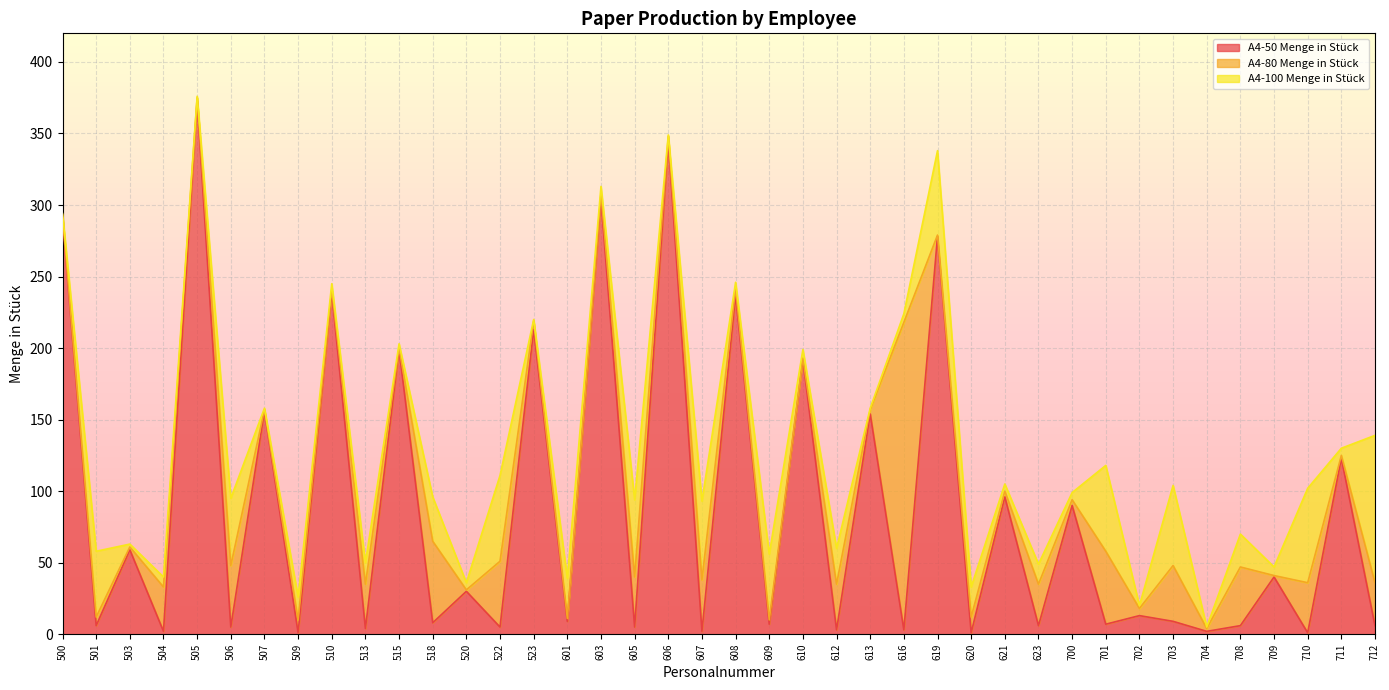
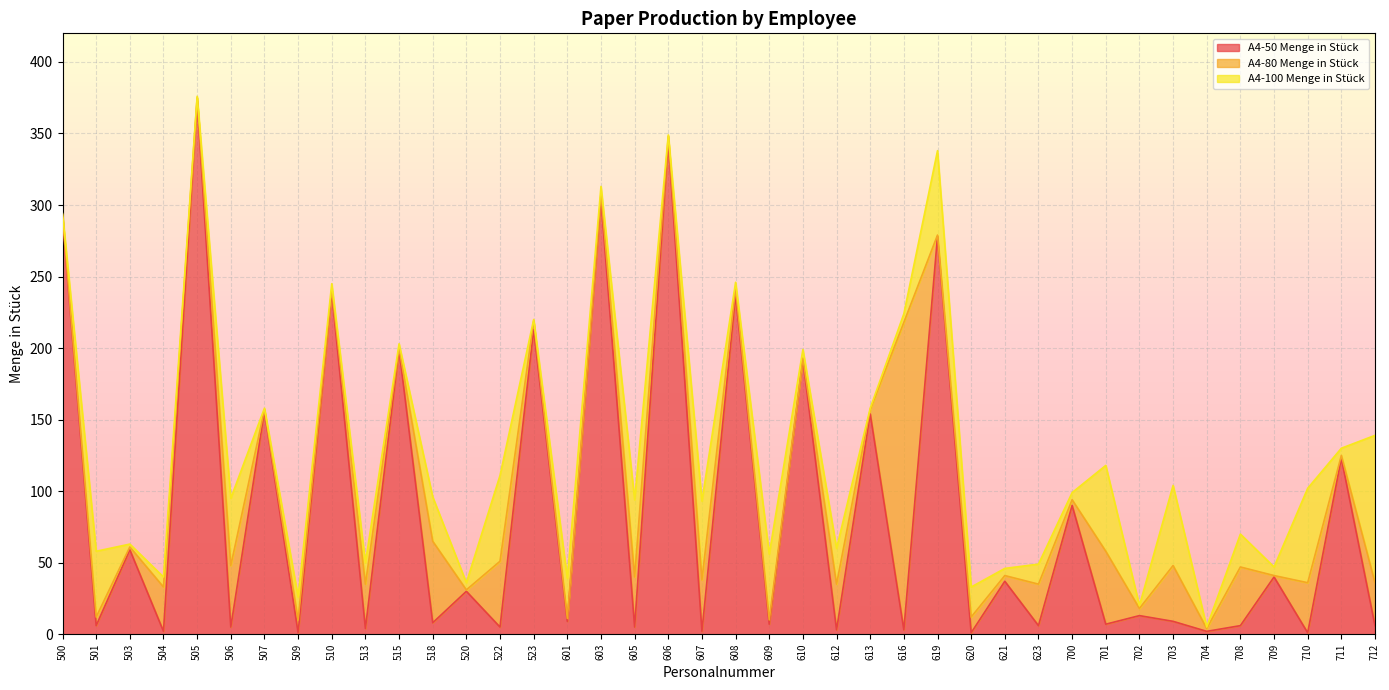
A4-50 Menge in Stück, 621: 96 -> 37
